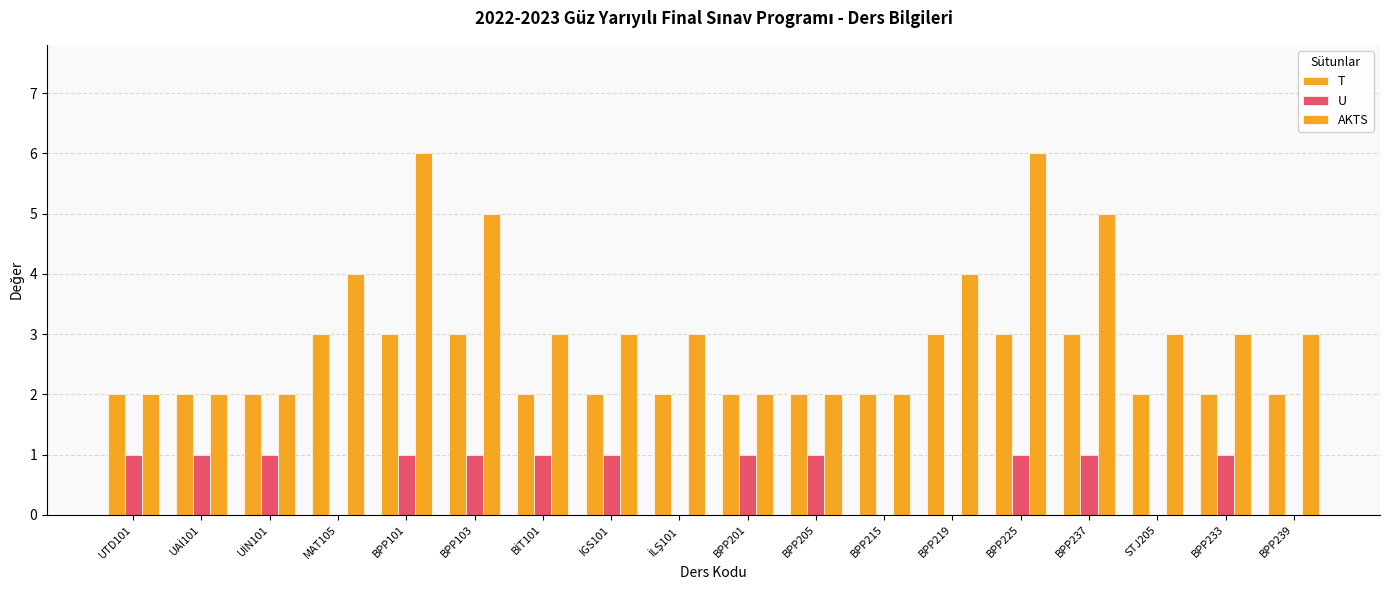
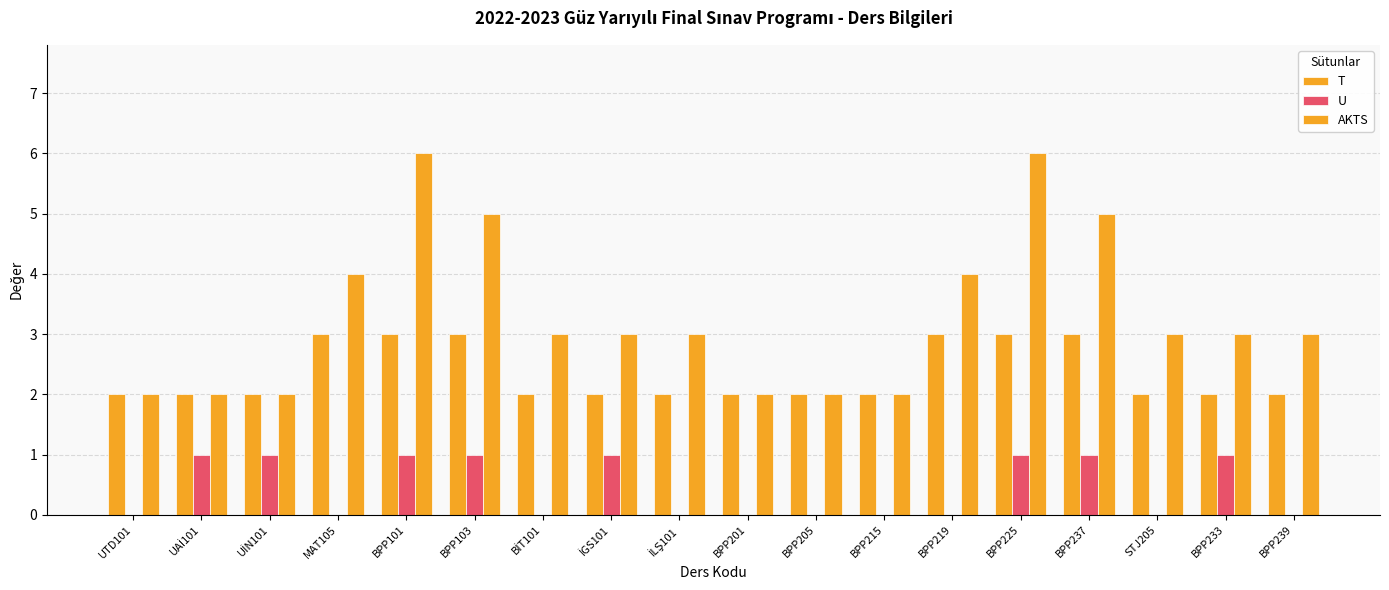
U, UTD101: 1 -> 0
U, BİT101: 1 -> 0
U, BPP201: 1 -> 0
U, BPP205: 1 -> 0
